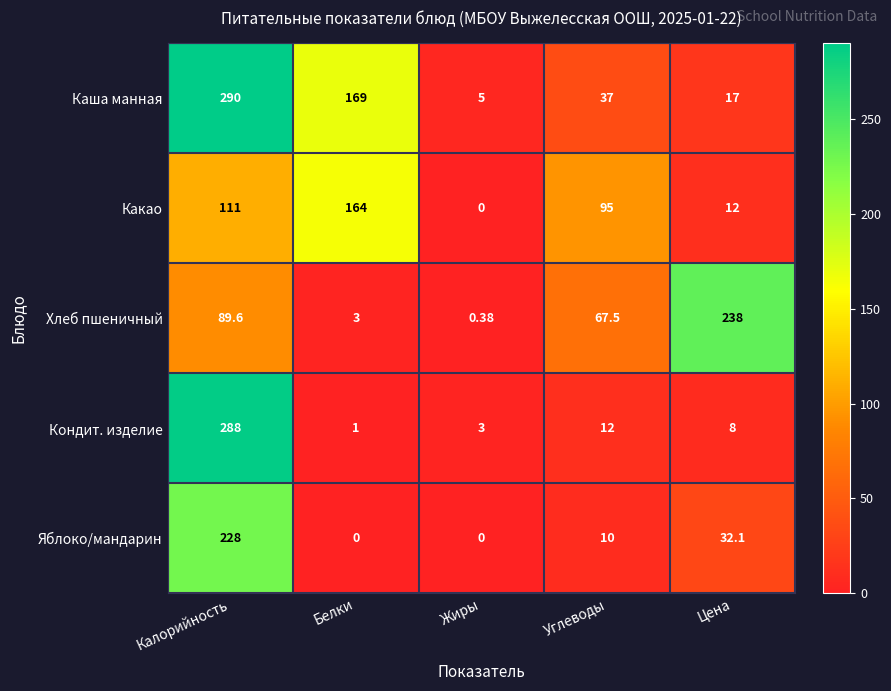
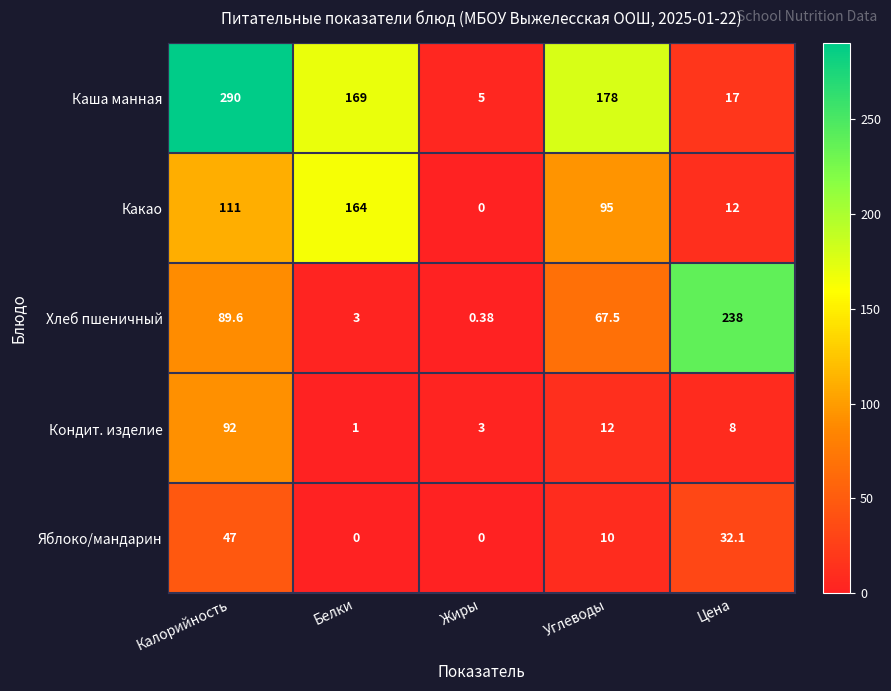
Каша манная, Углеводы: 37 -> 178
Кондит. изделие, Калорийность: 288 -> 92
Яблоко/мандарин, Калорийность: 228 -> 47
